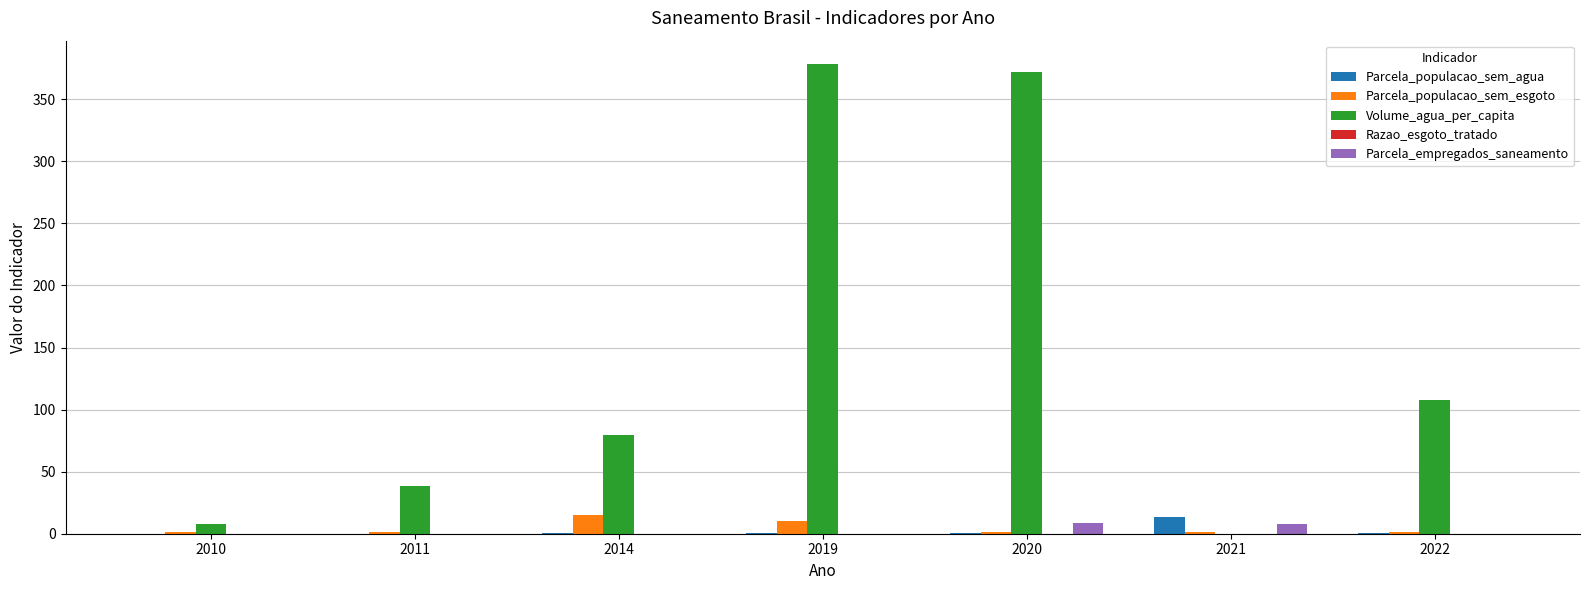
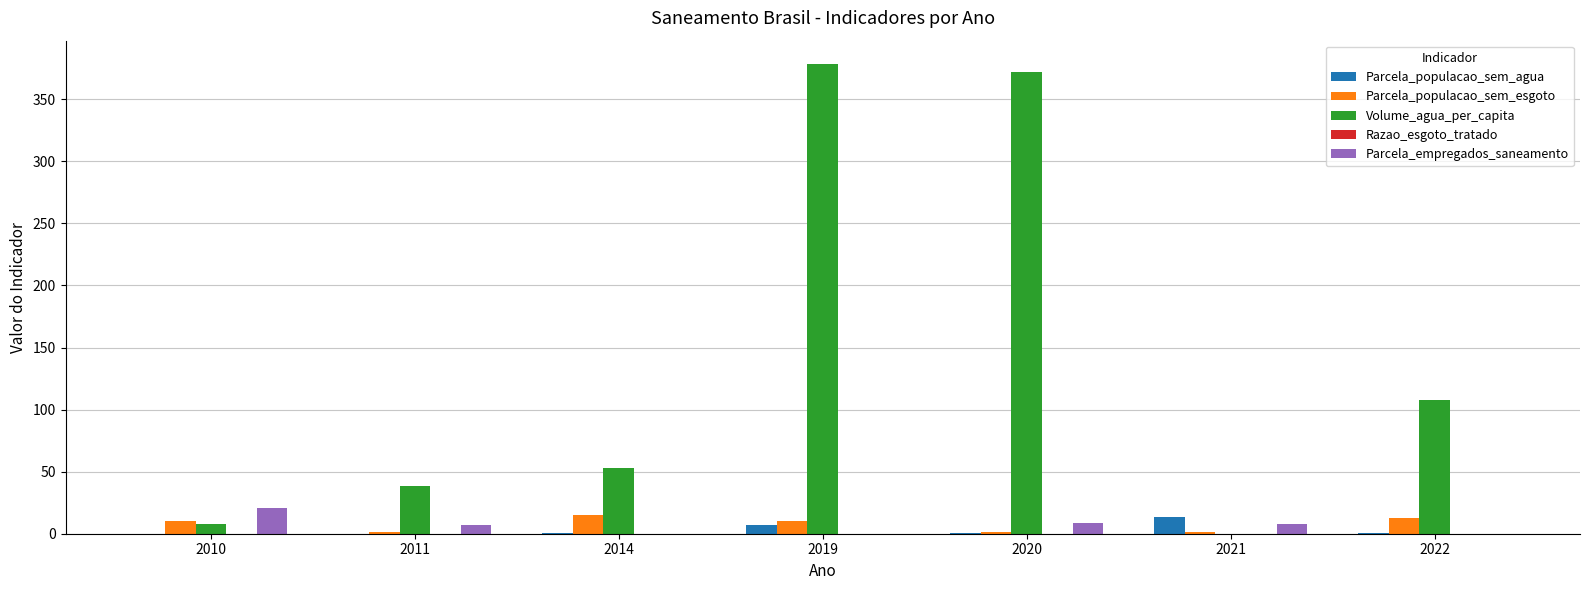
Parcela_populacao_sem_esgoto, 2010: 1 -> 10
Parcela_empregados_saneamento, 2010: 0 -> 21
Parcela_empregados_saneamento, 2011: 0 -> 7
Volume_agua_per_capita, 2014: 79 -> 53
Parcela_populacao_sem_agua, 2019: 1 -> 7
Parcela_populacao_sem_esgoto, 2022: 1 -> 12
